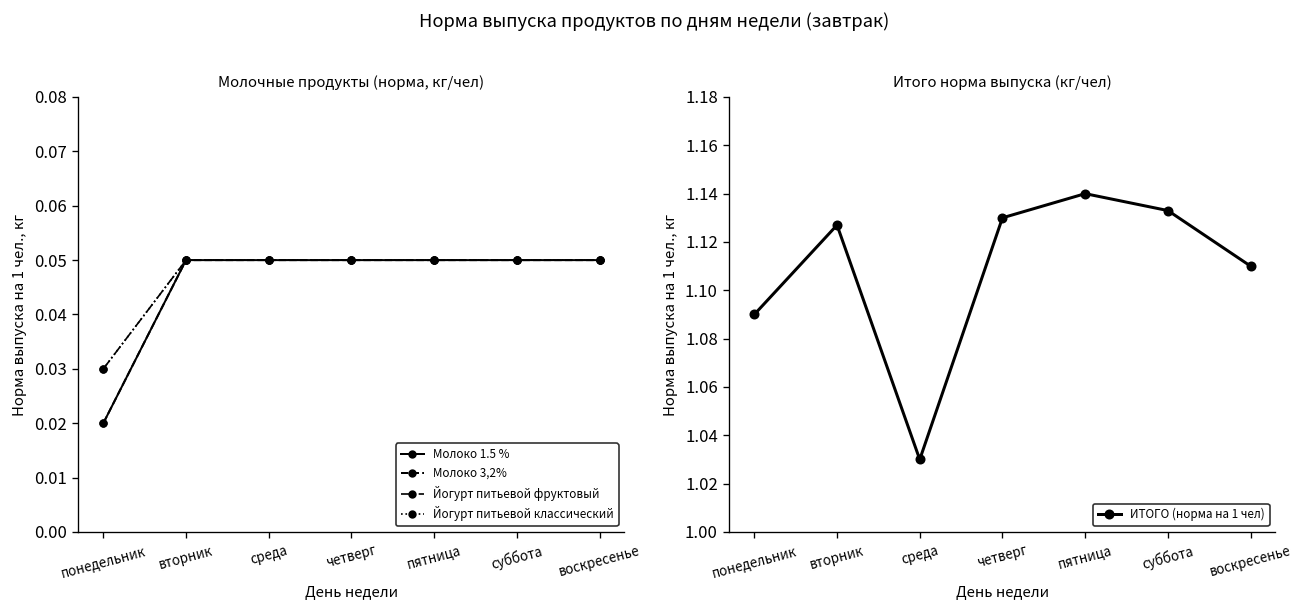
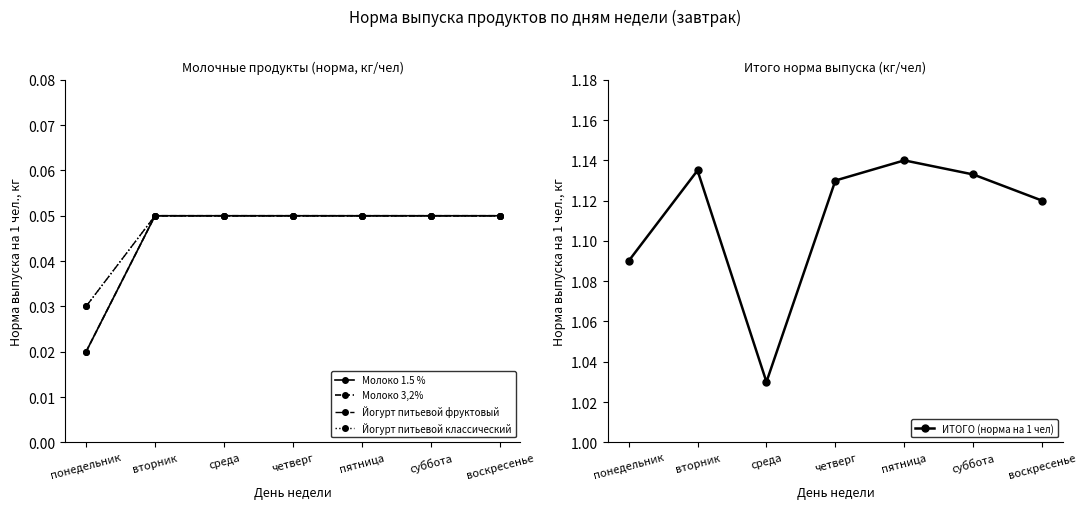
Итого норма выпуска (кг/чел), вторник: 1.127 -> 1.135
Итого норма выпуска (кг/чел), воскресенье: 1.11 -> 1.12
